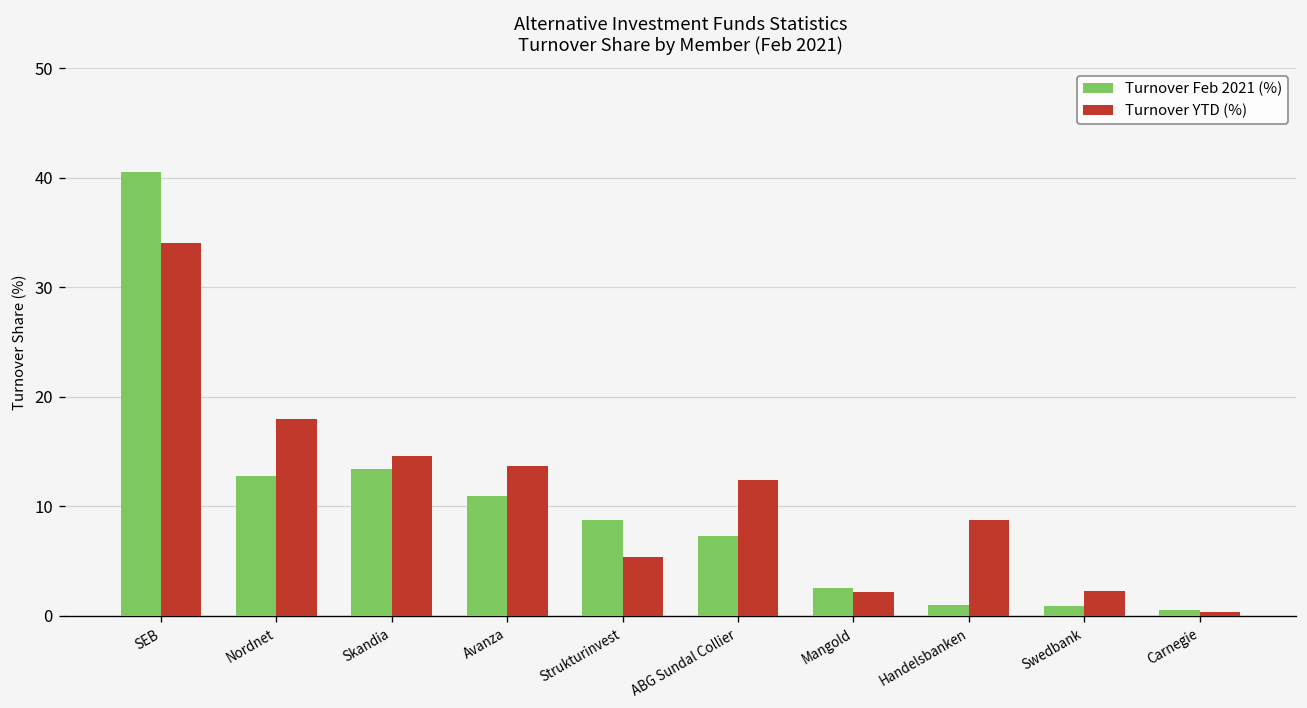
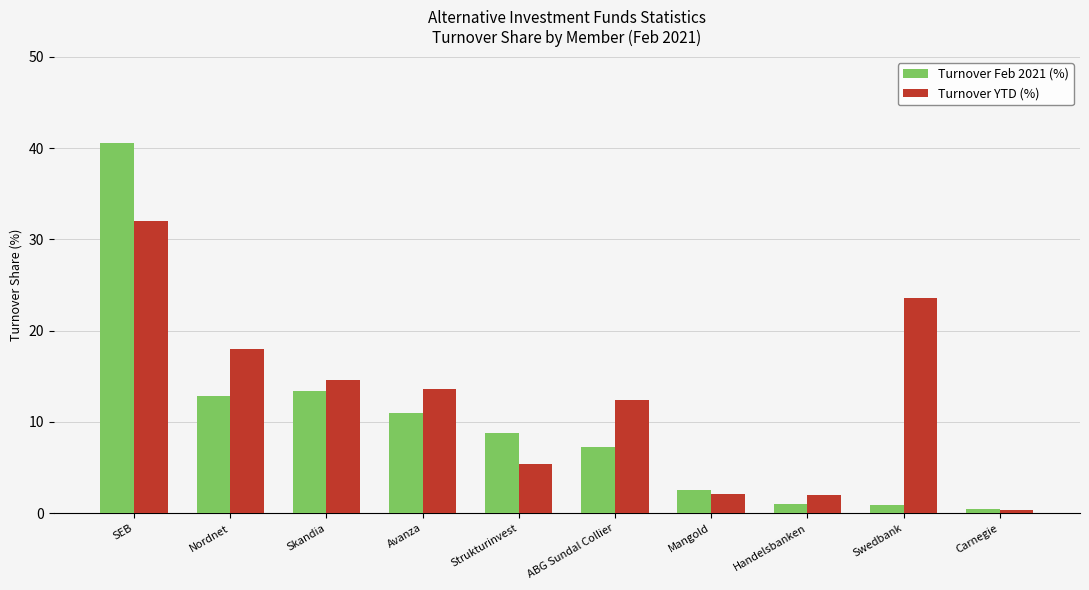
Turnover YTD (%), SEB: 34 -> 32
Turnover YTD (%), Handelsbanken: 9 -> 2
Turnover YTD (%), Swedbank: 2 -> 24
